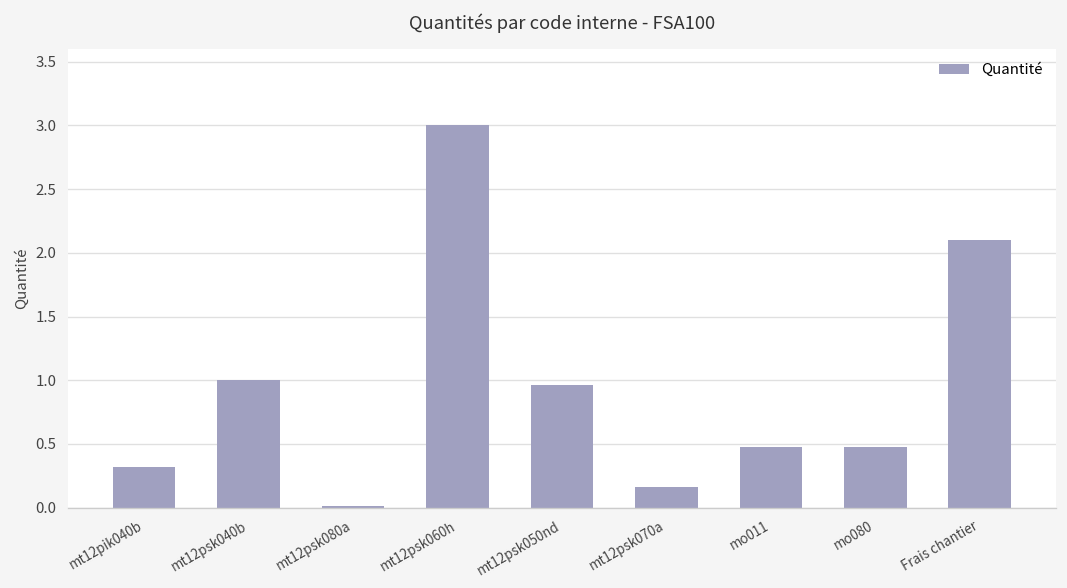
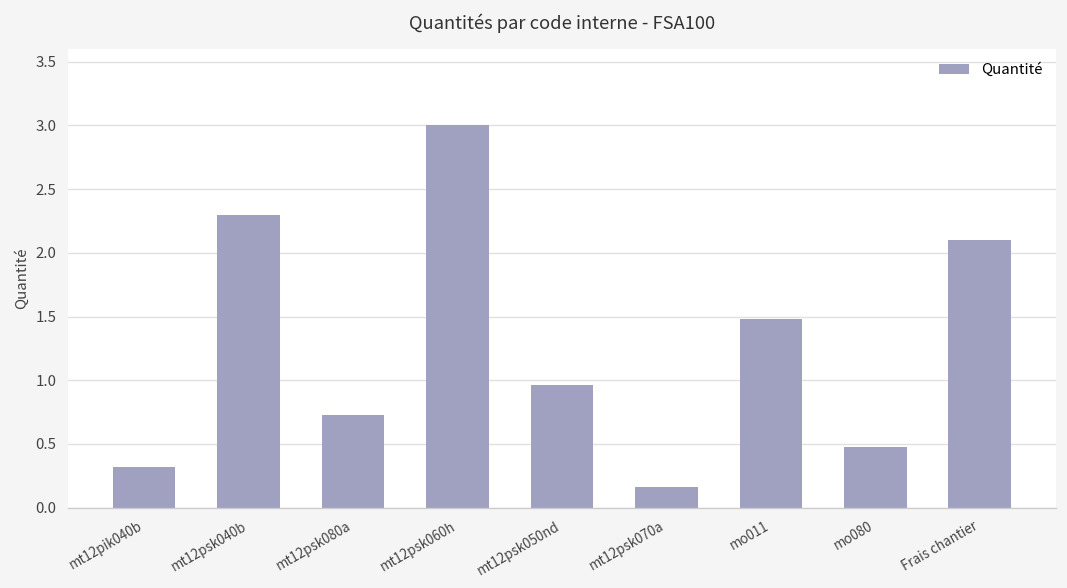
mt12psk040b: 1.0 -> 2.3
mt12psk080a: 0.01 -> 0.73
mo011: 0.47 -> 1.48
